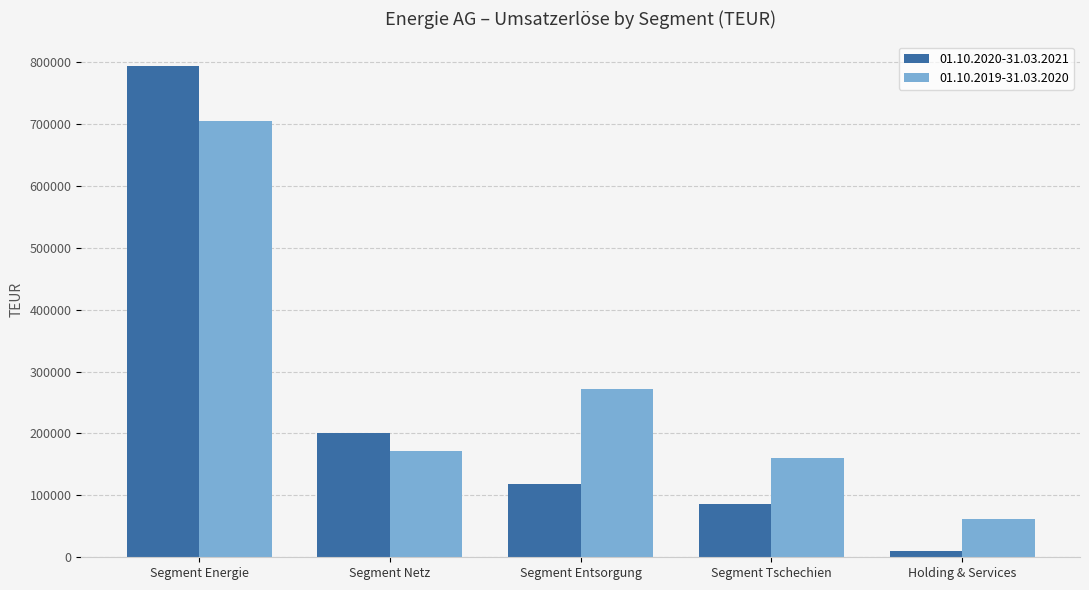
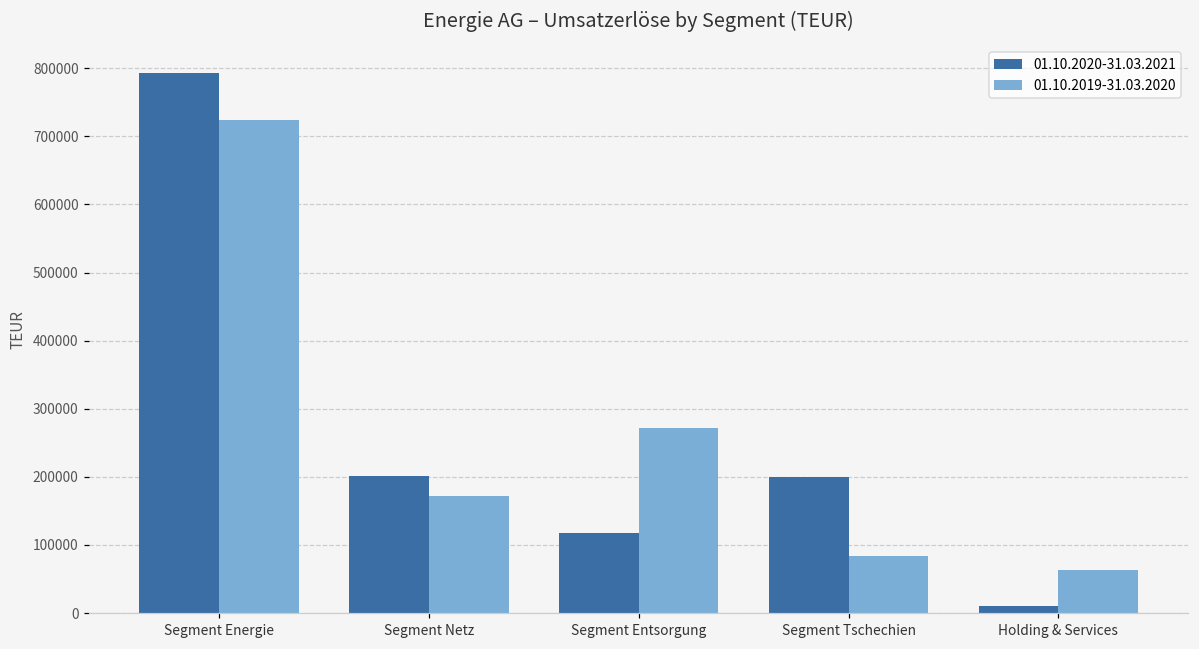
01.10.2019-31.03.2020, Segment Energie: 700000 -> 720000
01.10.2020-31.03.2021, Segment Tschechien: 90000 -> 200000
01.10.2019-31.03.2020, Segment Tschechien: 160000 -> 80000
